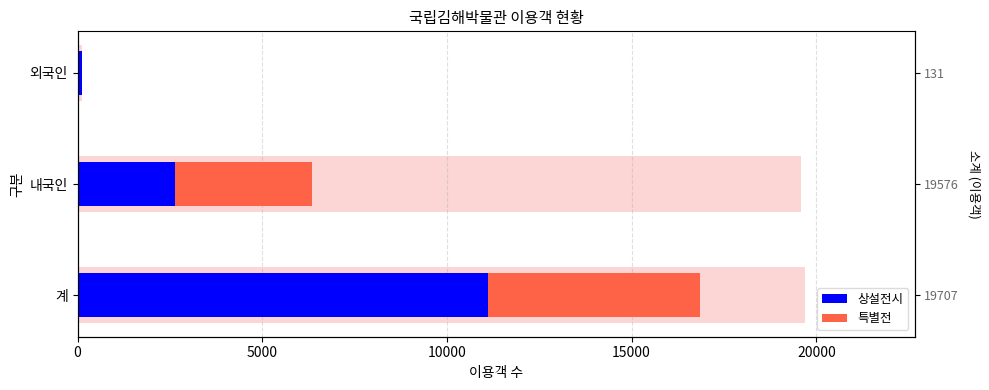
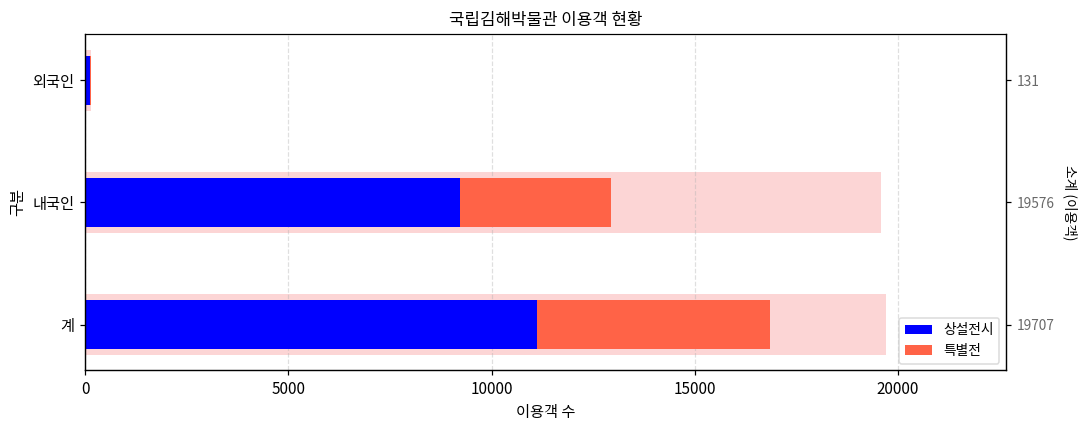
상설전시, 내국인: 2600 -> 9200
